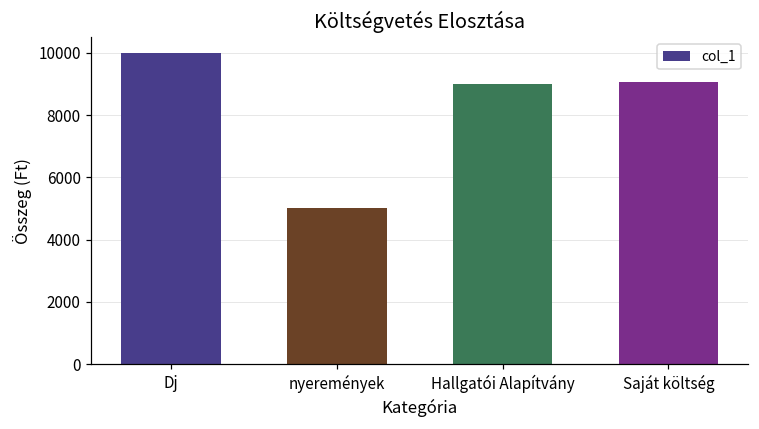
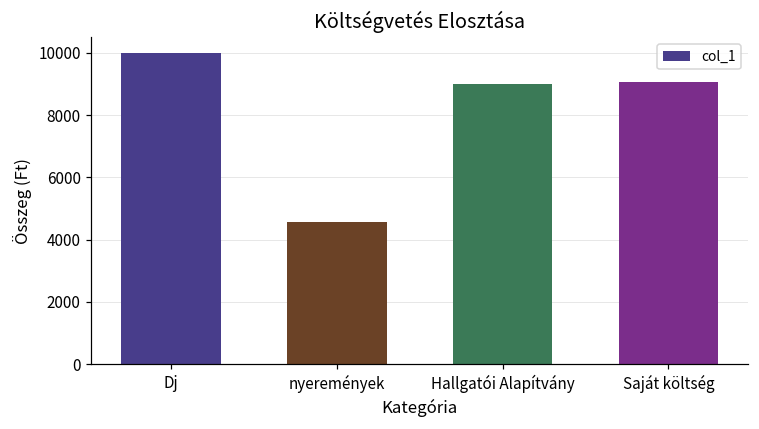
nyeremények: 5000 -> 4600
